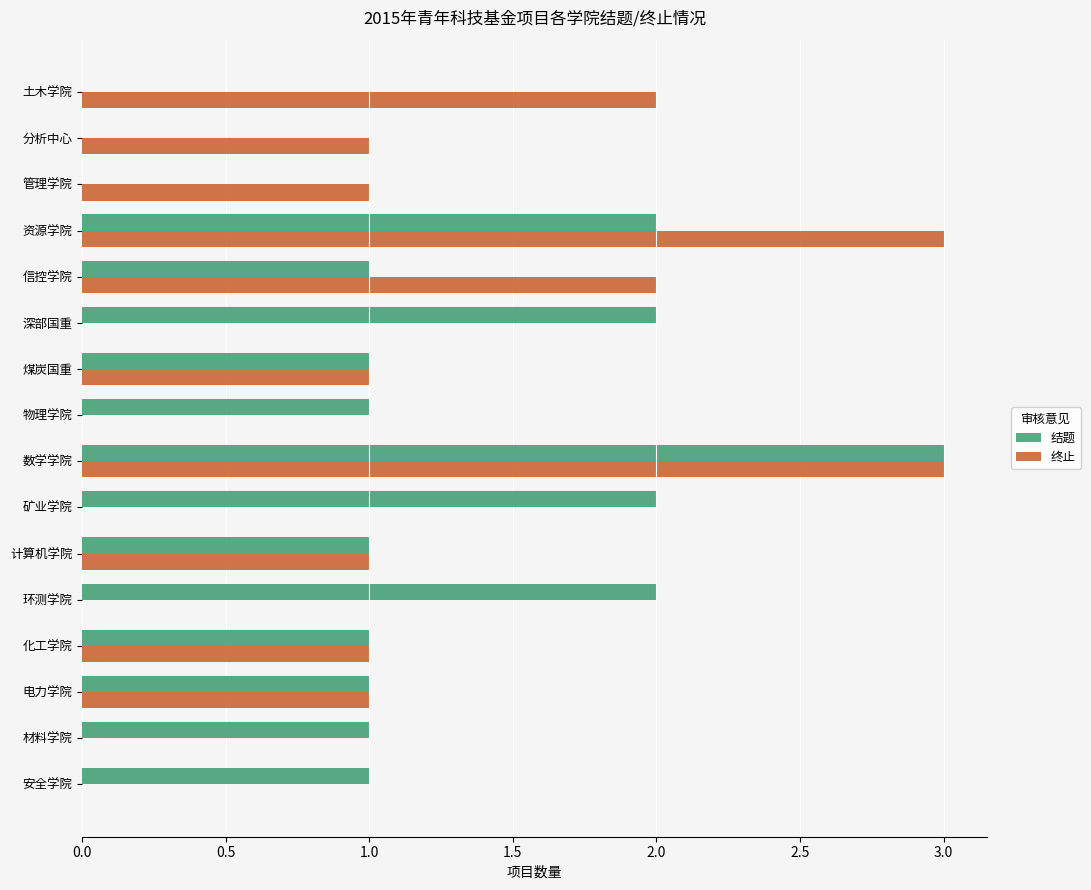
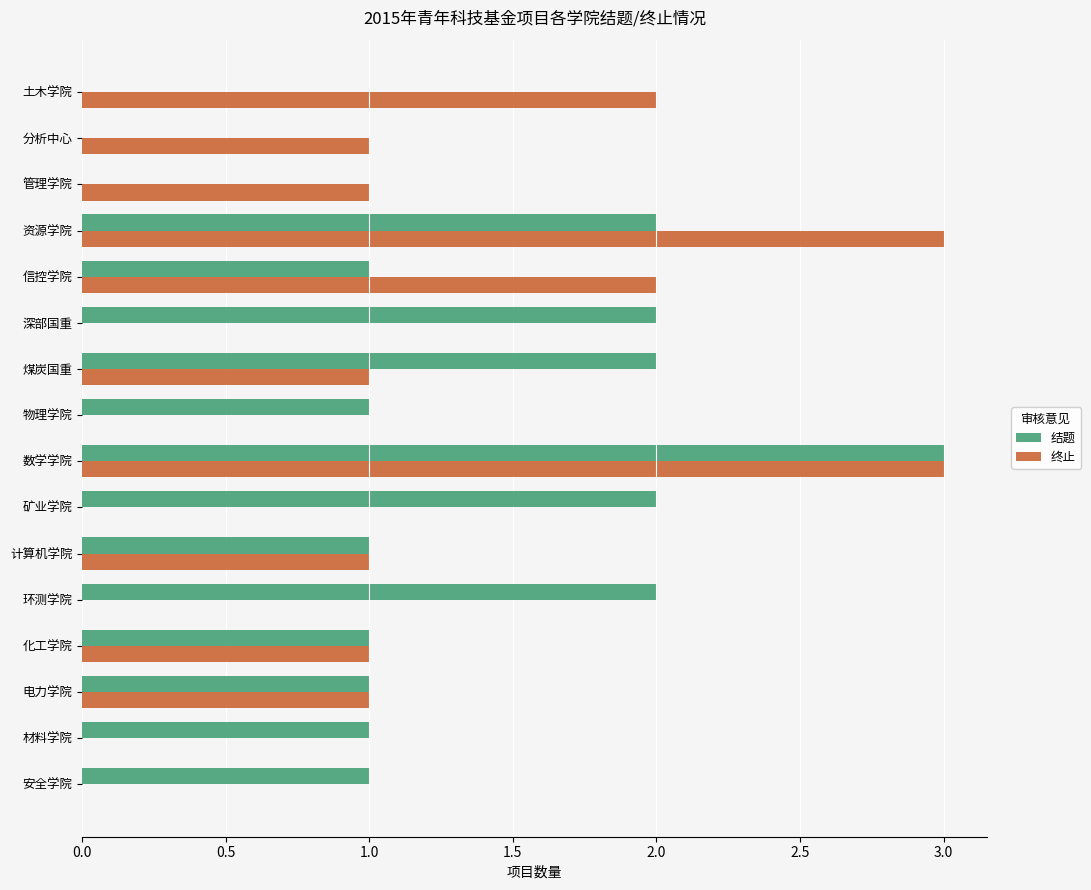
结题, 煤炭国重: 1 -> 2
